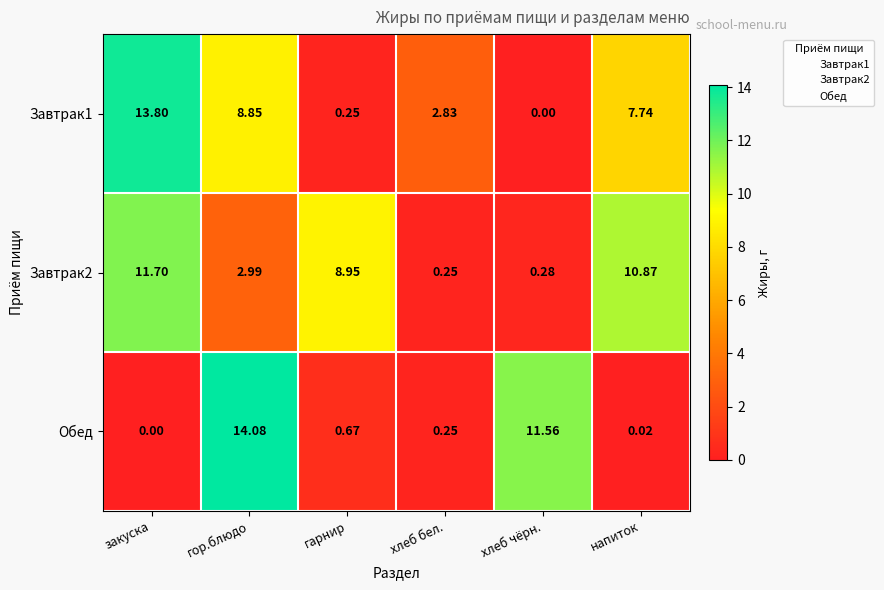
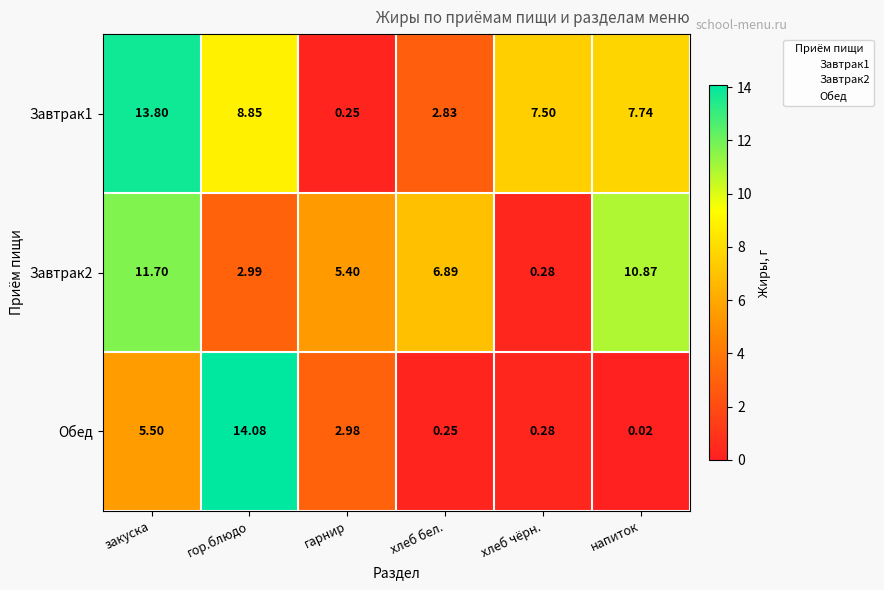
Завтрак1, хлеб чёрн.: 0.00 -> 7.50
Завтрак2, гарнир: 8.95 -> 5.40
Завтрак2, хлеб бел.: 0.25 -> 6.89
Обед, закуска: 0.00 -> 5.50
Обед, гарнир: 0.67 -> 2.98
Обед, хлеб чёрн.: 11.56 -> 0.28
